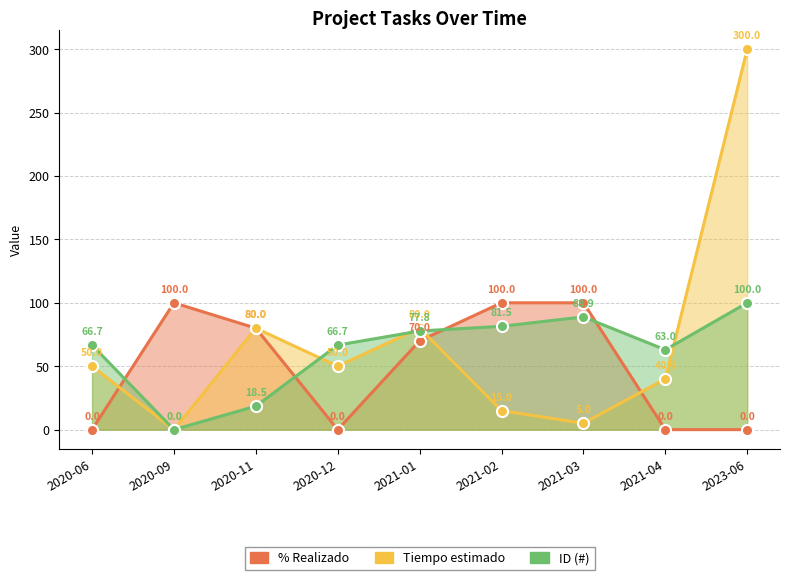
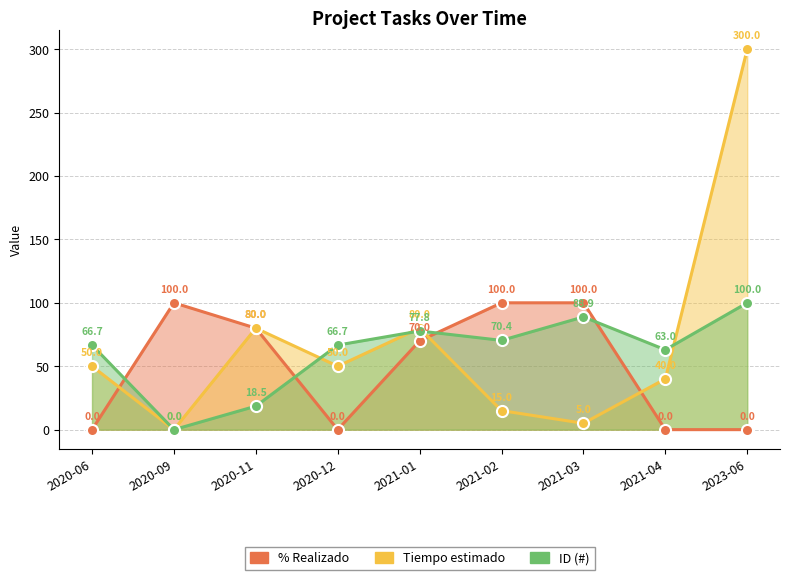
ID (#), 2021-02: 81.5 -> 70.4
